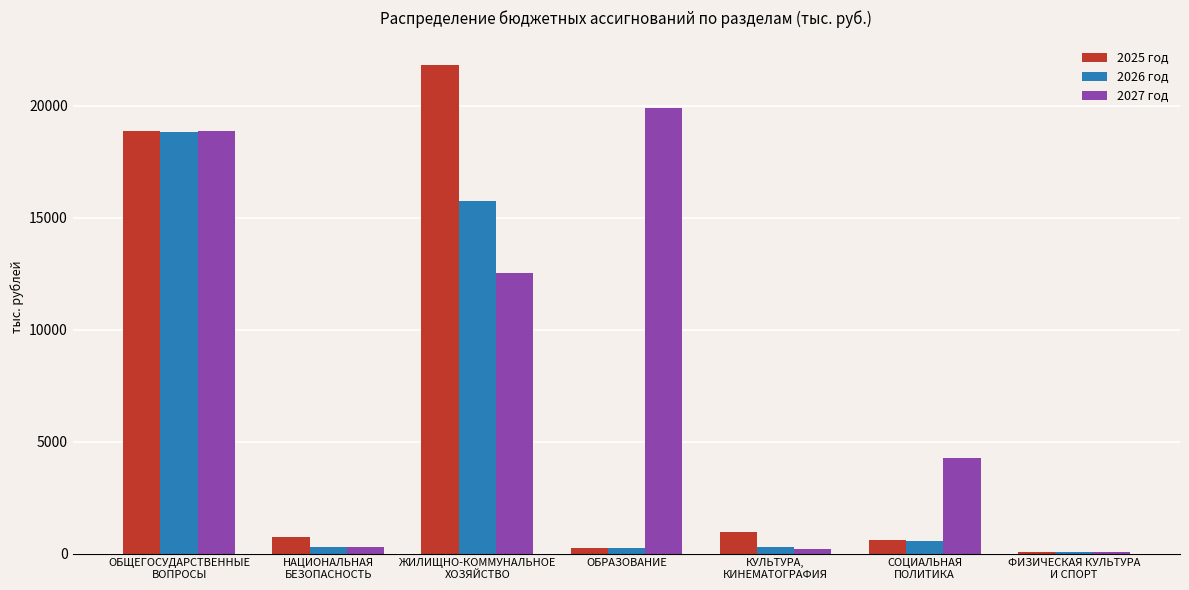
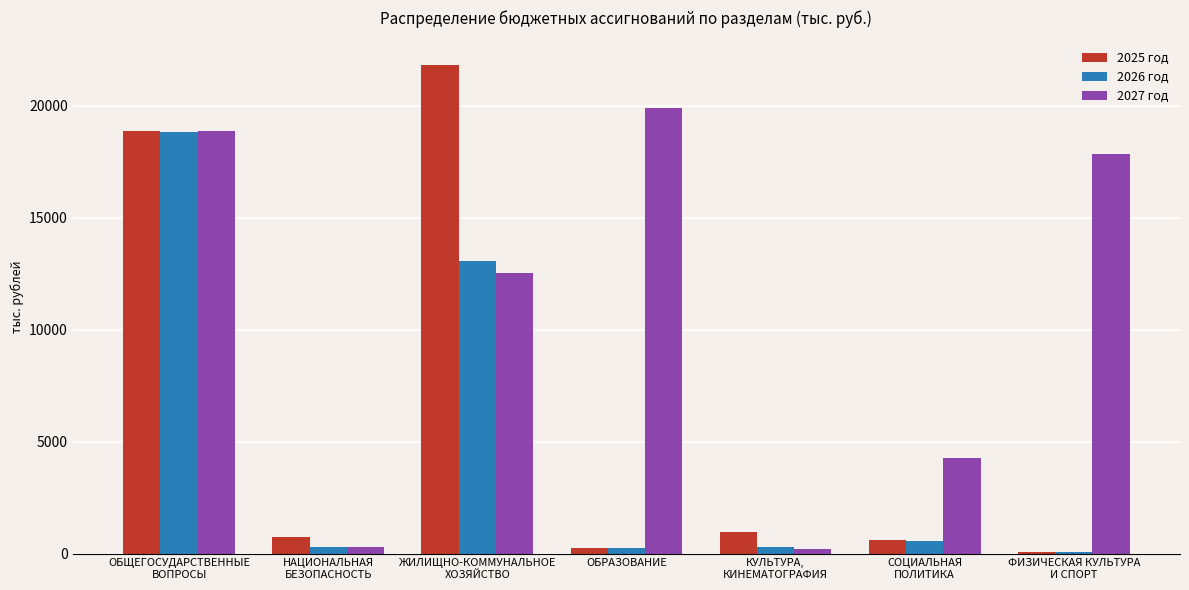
2026 год, ЖИЛИЩНО-КОММУНАЛЬНОЕ ХОЗЯЙСТВО: 15700 -> 13000
2027 год, ФИЗИЧЕСКАЯ КУЛЬТУРА И СПОРТ: 100 -> 17800
